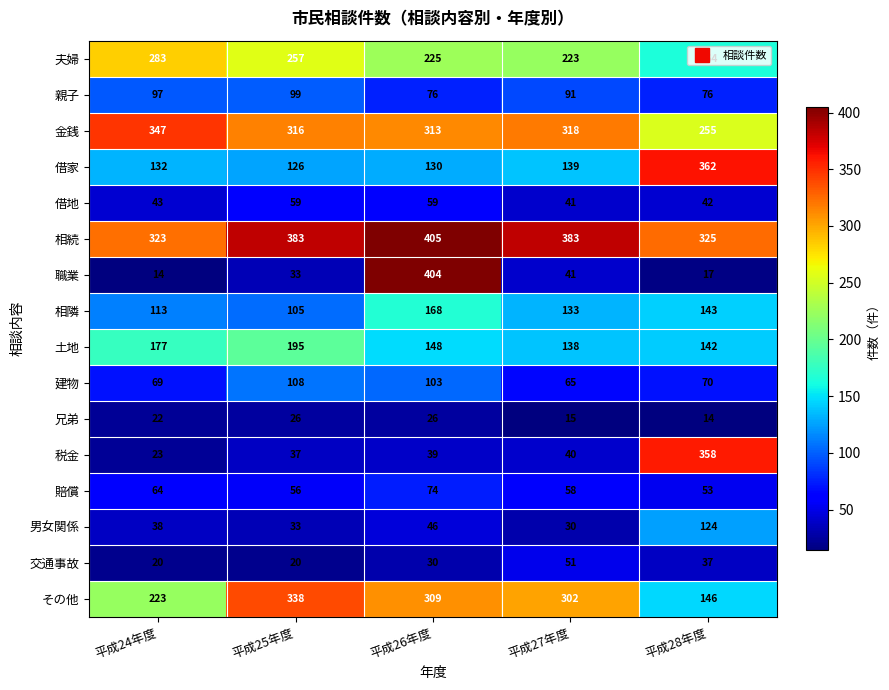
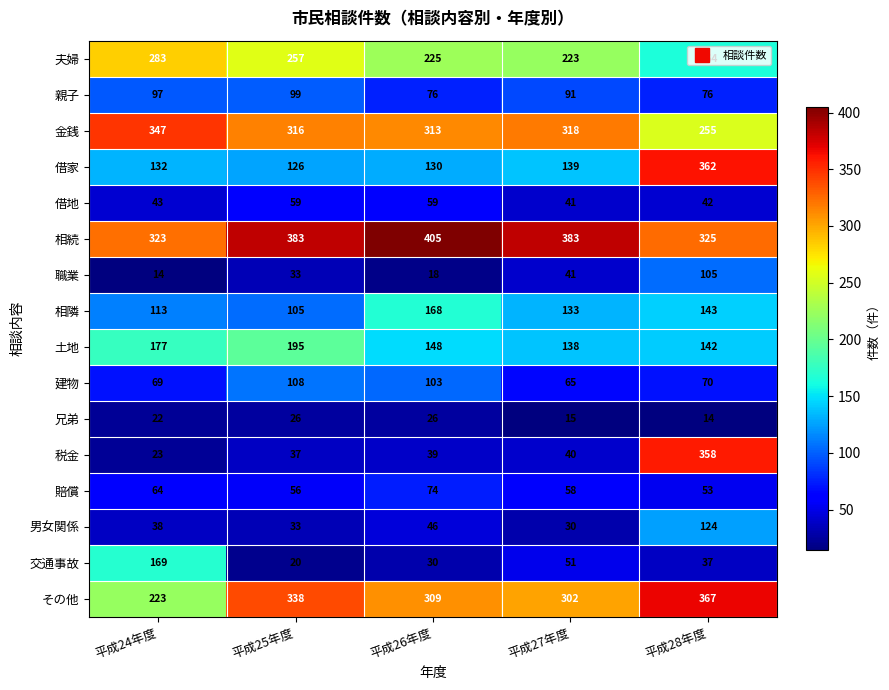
職業, 平成26年度: 404 -> 18
職業, 平成28年度: 17 -> 105
交通事故, 平成24年度: 20 -> 169
その他, 平成28年度: 146 -> 367
